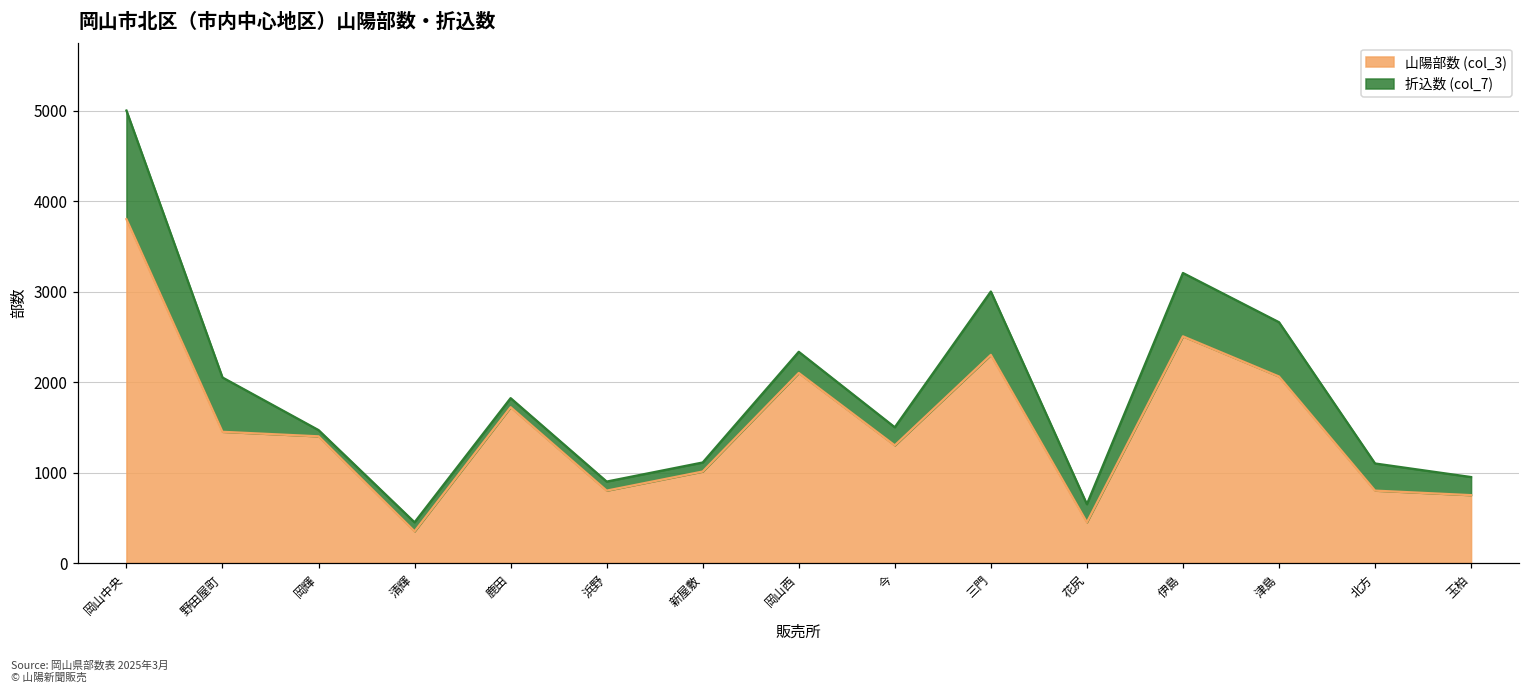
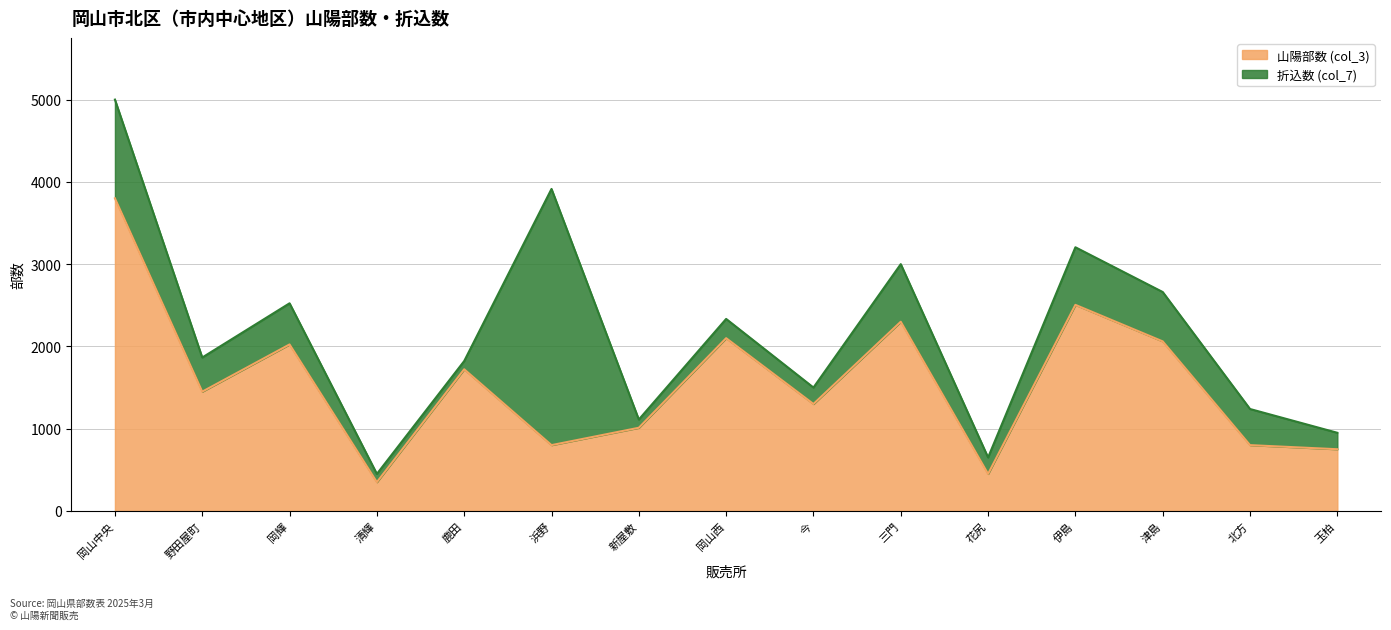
折込数 (col_7), 野田屋町: 600 -> 400
山陽部数 (col_3), 岡輝: 1400 -> 2000
折込数 (col_7), 岡輝: 100 -> 500
折込数 (col_7), 浜野: 100 -> 3100
折込数 (col_7), 北方: 300 -> 400
